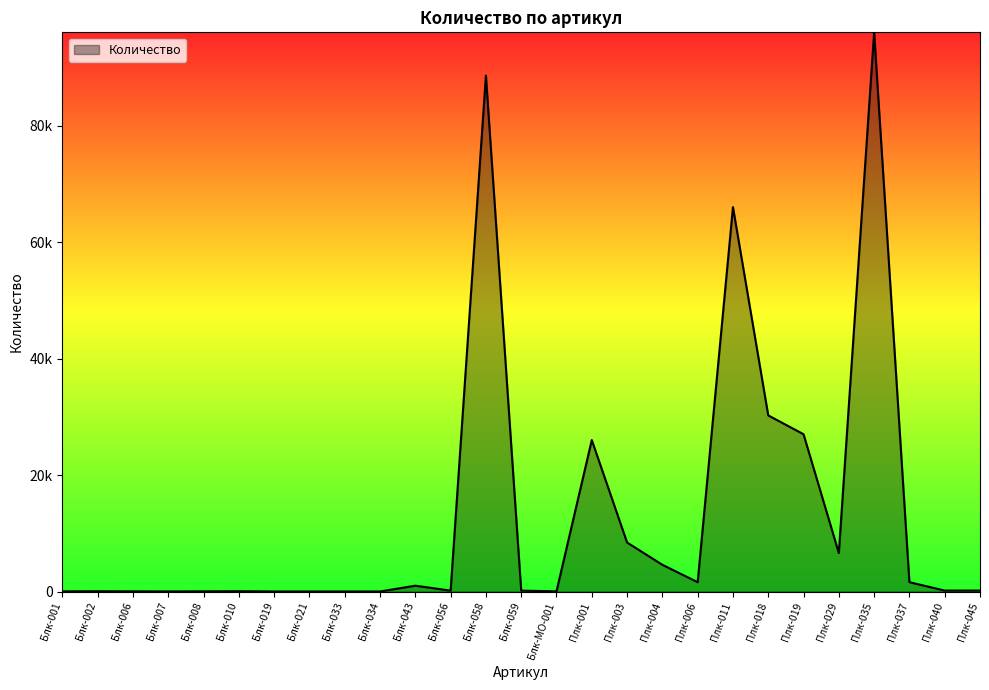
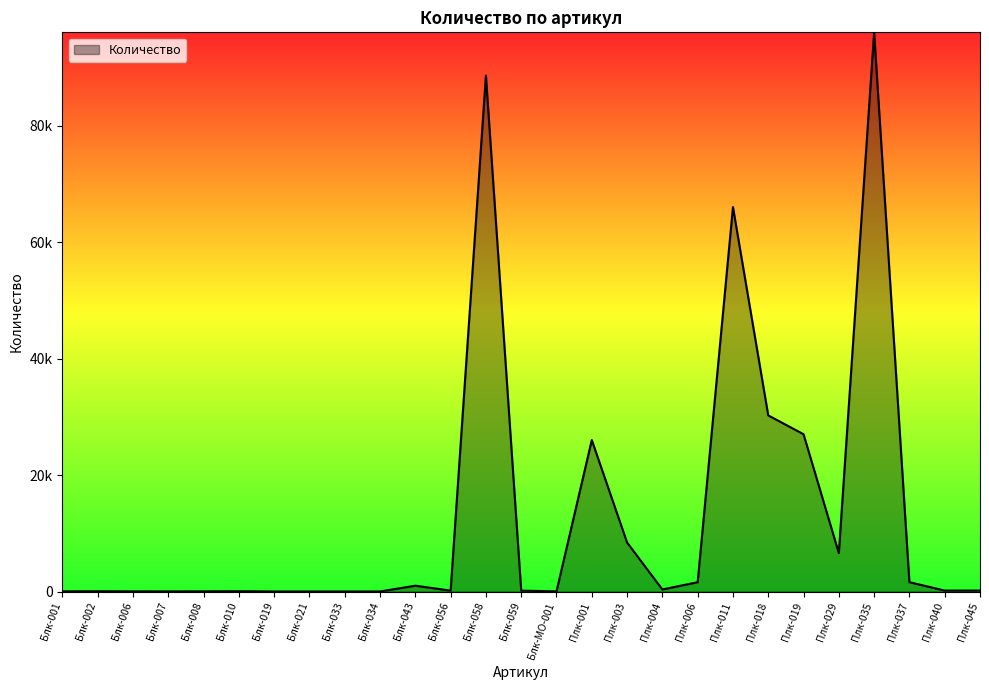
Плк-004: 5000 -> 0
